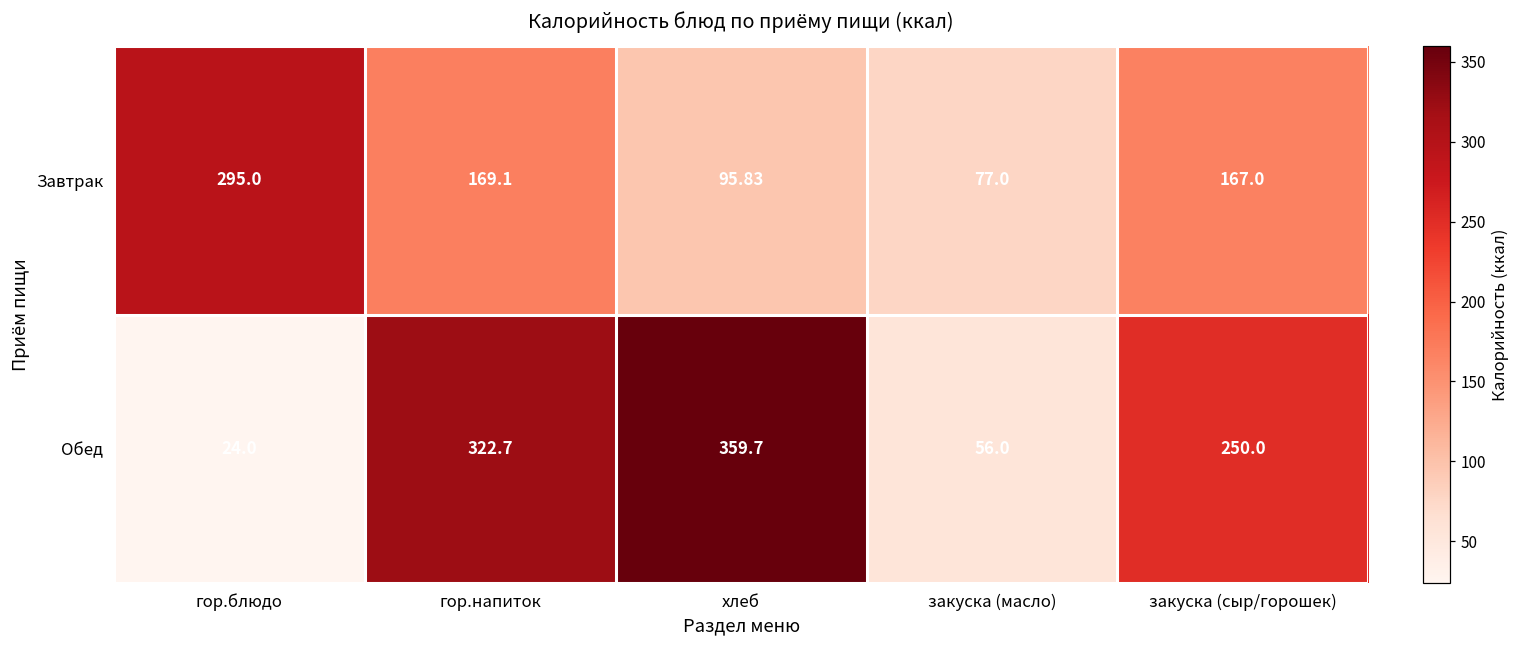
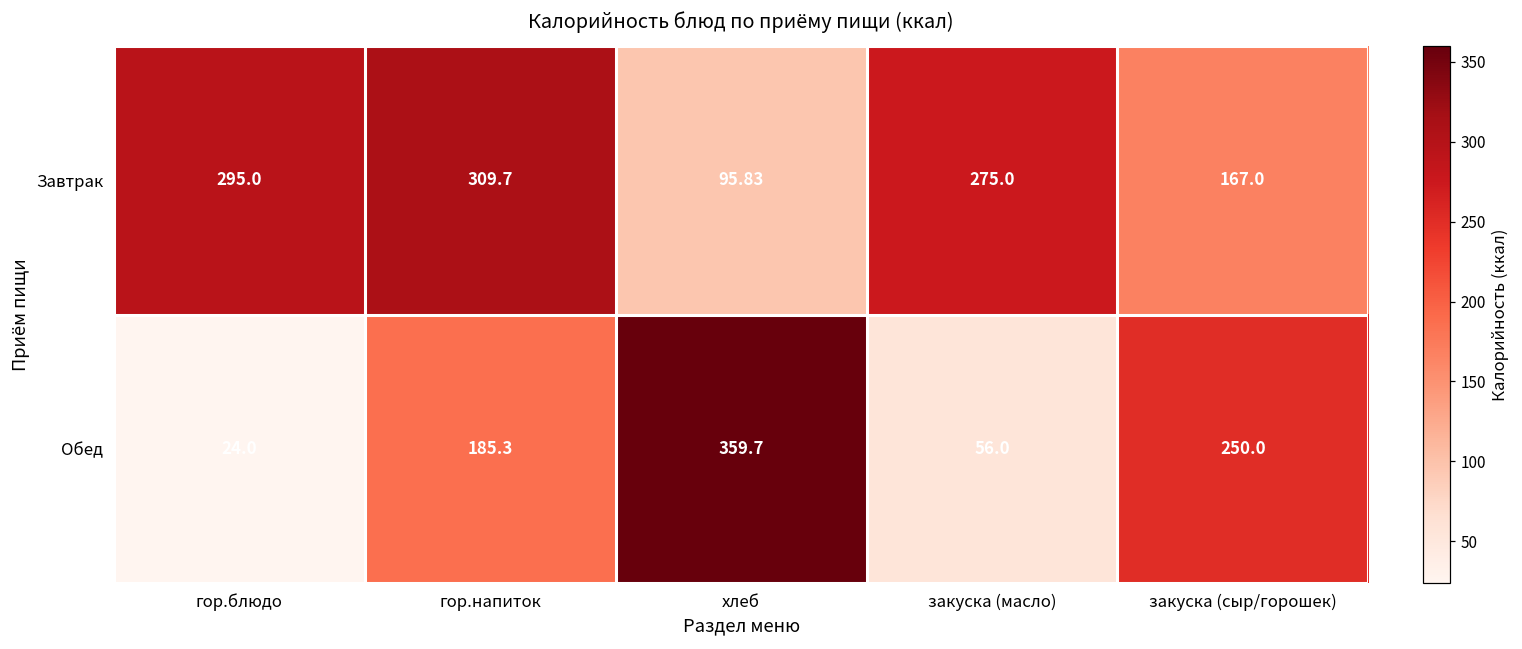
Завтрак, гор.напиток: 169.1 -> 309.7
Завтрак, закуска (масло): 77.0 -> 275.0
Обед, гор.напиток: 322.7 -> 185.3
